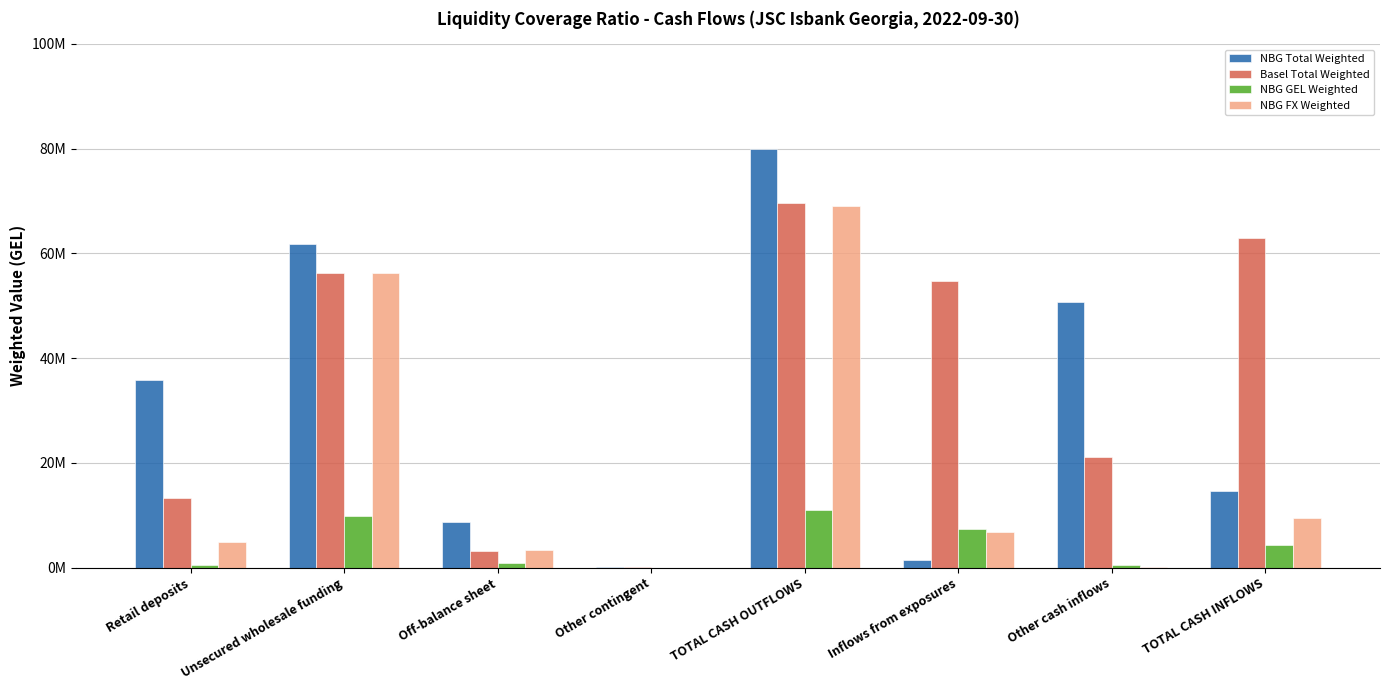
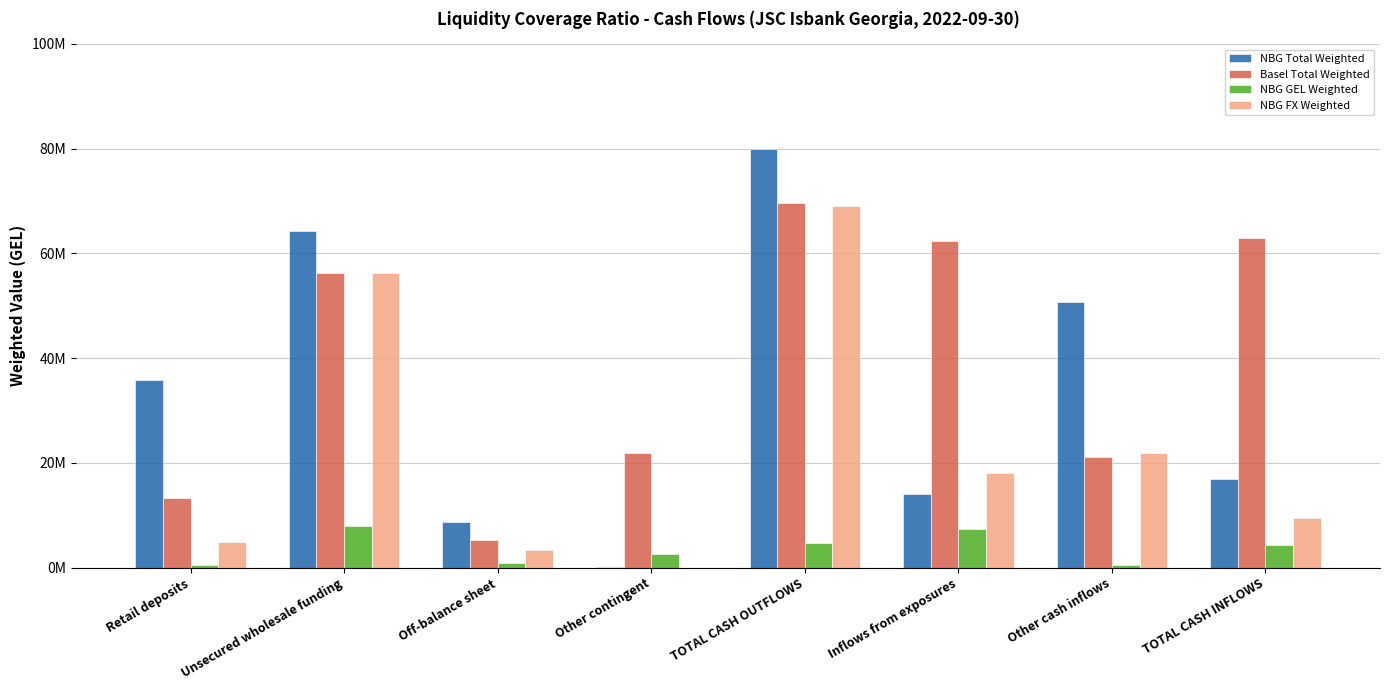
NBG Total Weighted, Unsecured wholesale funding: 62000000 -> 64000000
NBG GEL Weighted, Unsecured wholesale funding: 10000000 -> 8000000
Basel Total Weighted, Off-balance sheet: 3000000 -> 5000000
Basel Total Weighted, Other contingent: 0 -> 22000000
NBG GEL Weighted, Other contingent: 0 -> 3000000
NBG GEL Weighted, TOTAL CASH OUTFLOWS: 11000000 -> 5000000
NBG Total Weighted, Inflows from exposures: 2000000 -> 14000000
Basel Total Weighted, Inflows from exposures: 55000000 -> 62000000
NBG FX Weighted, Inflows from exposures: 7000000 -> 18000000
NBG FX Weighted, Other cash inflows: 0 -> 22000000
NBG Total Weighted, TOTAL CASH INFLOWS: 15000000 -> 17000000
